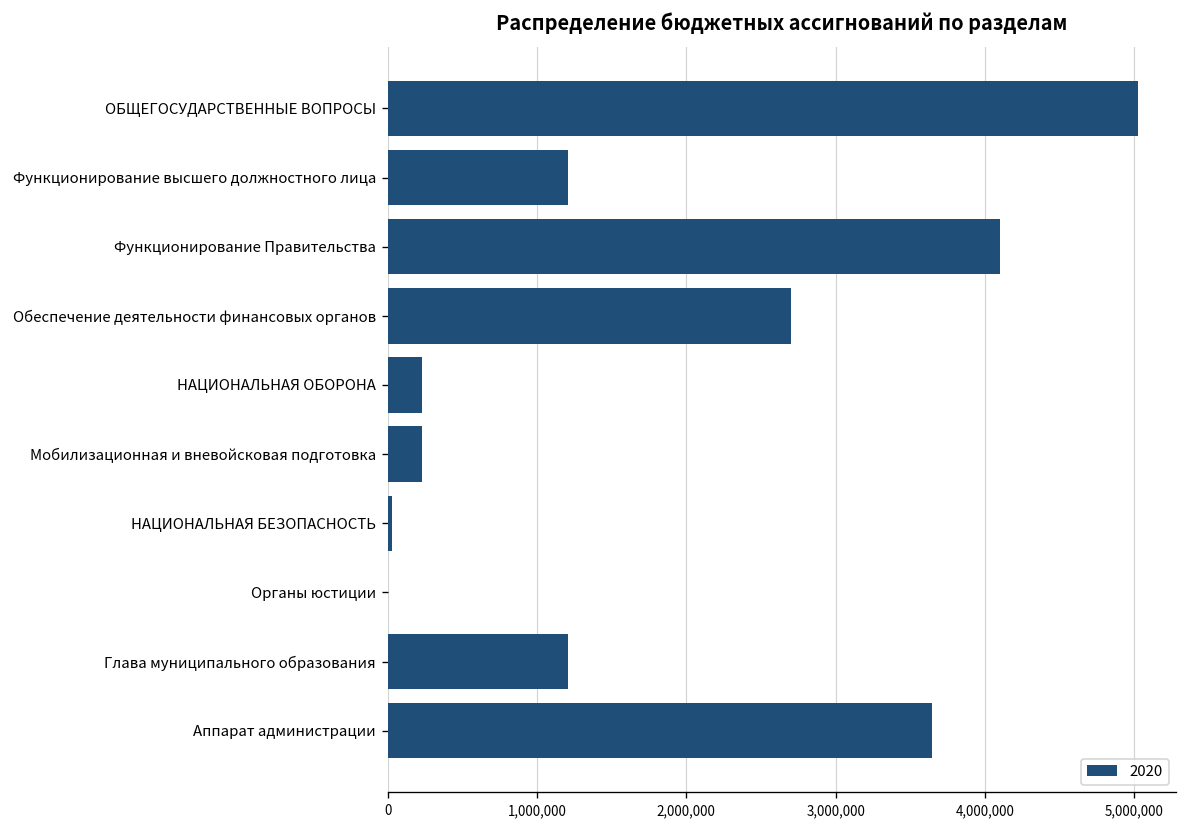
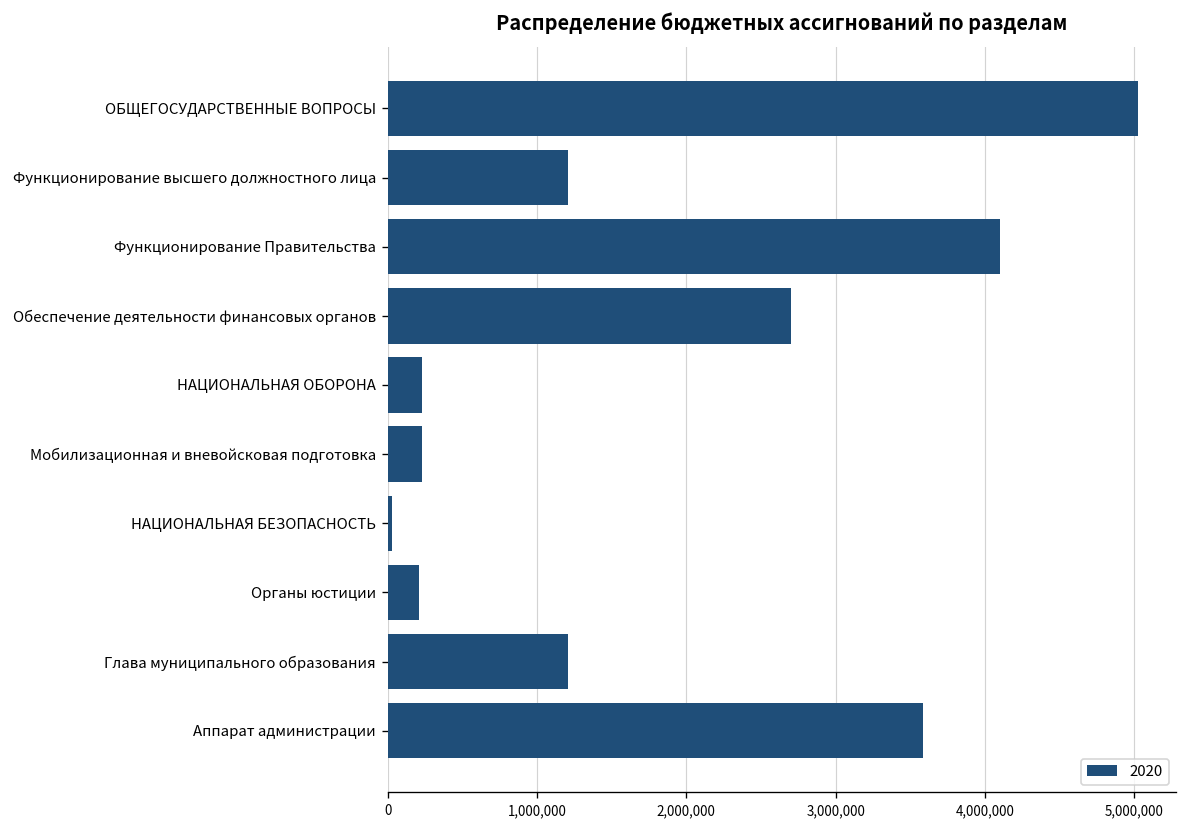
Органы юстиции: 0 -> 210,000
Аппарат администрации: 3,650,000 -> 3,580,000
